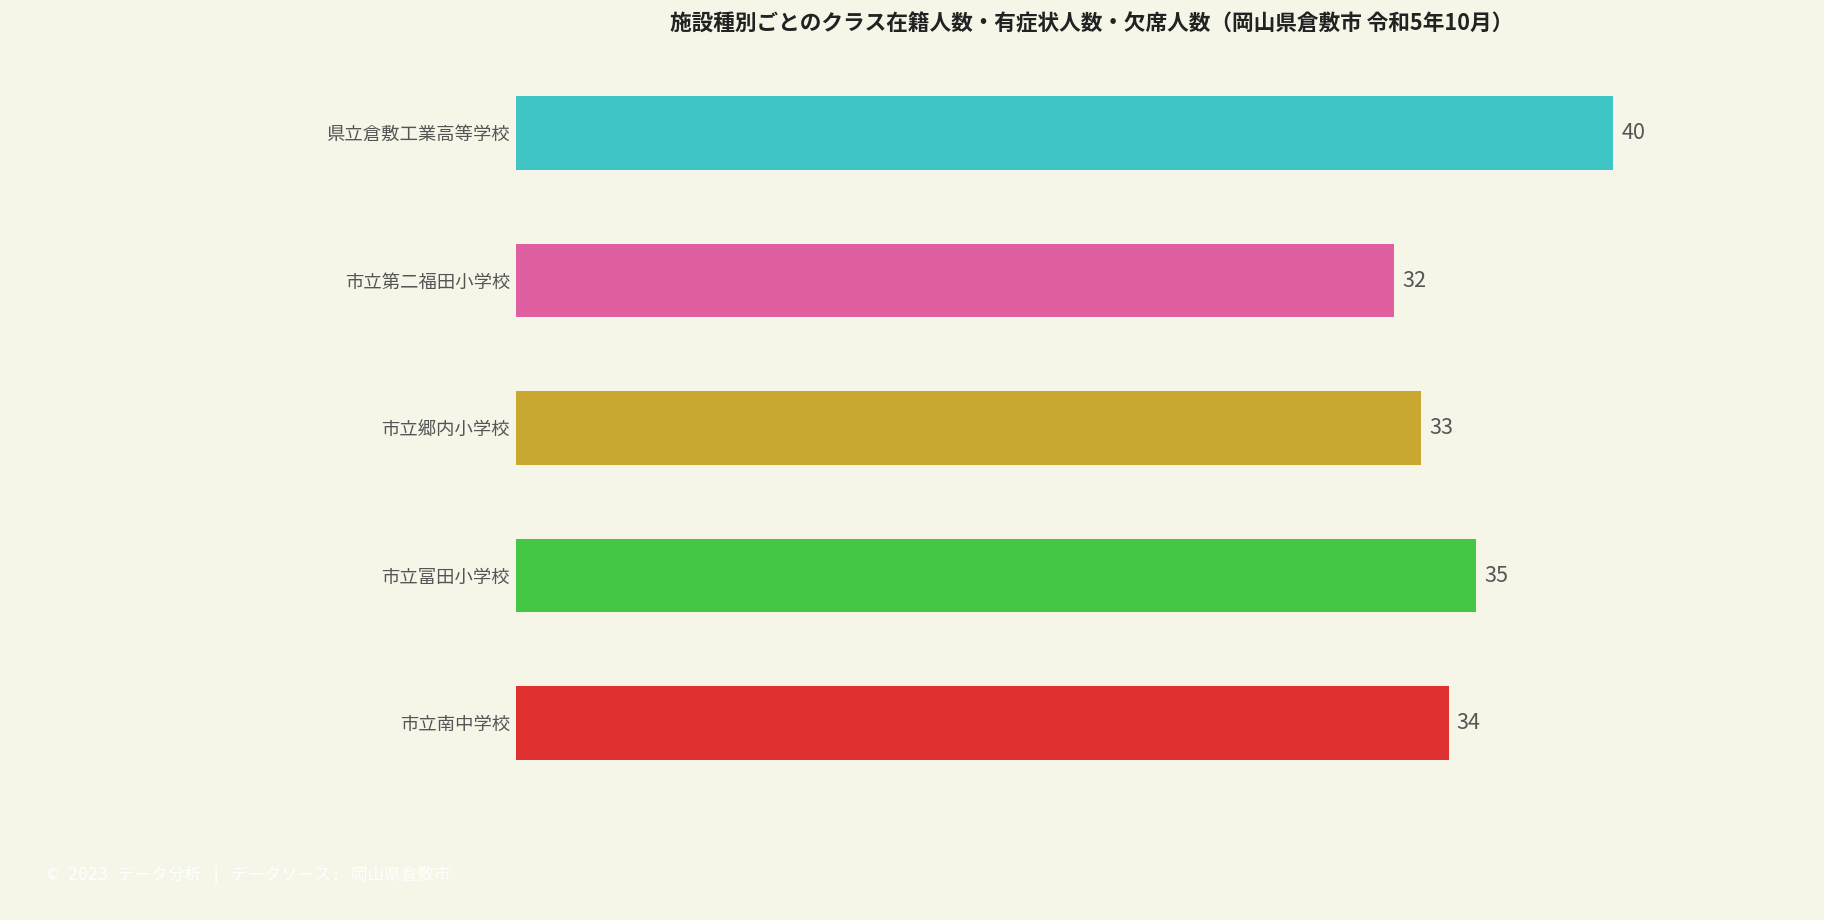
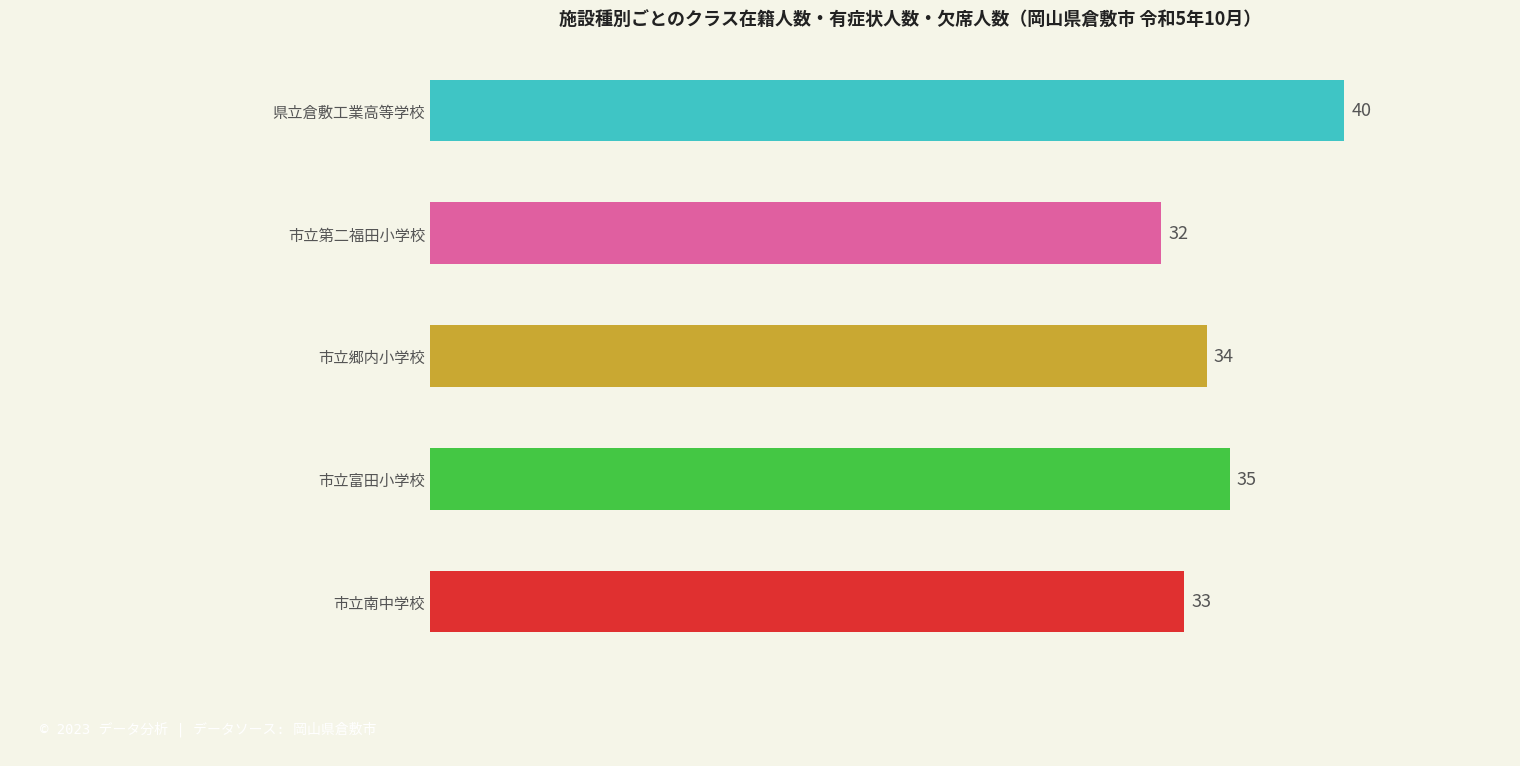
市立郷内小学校: 33 -> 34
市立南中学校: 34 -> 33
